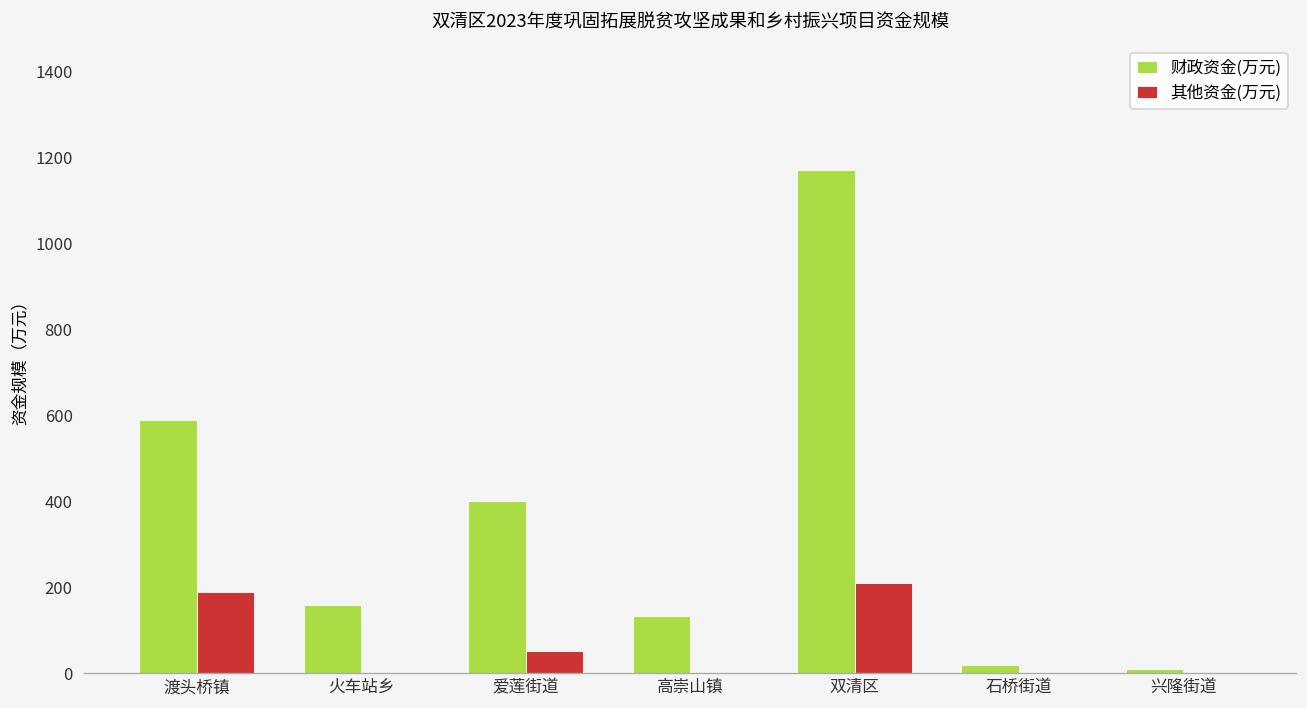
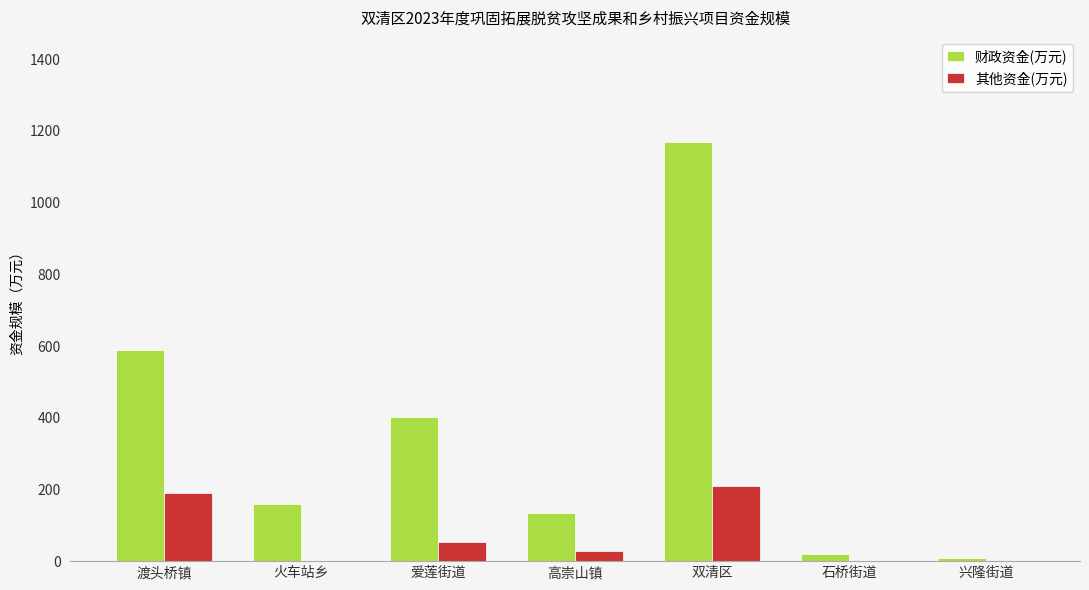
其他资金(万元), 高崇山镇: 0 -> 30
